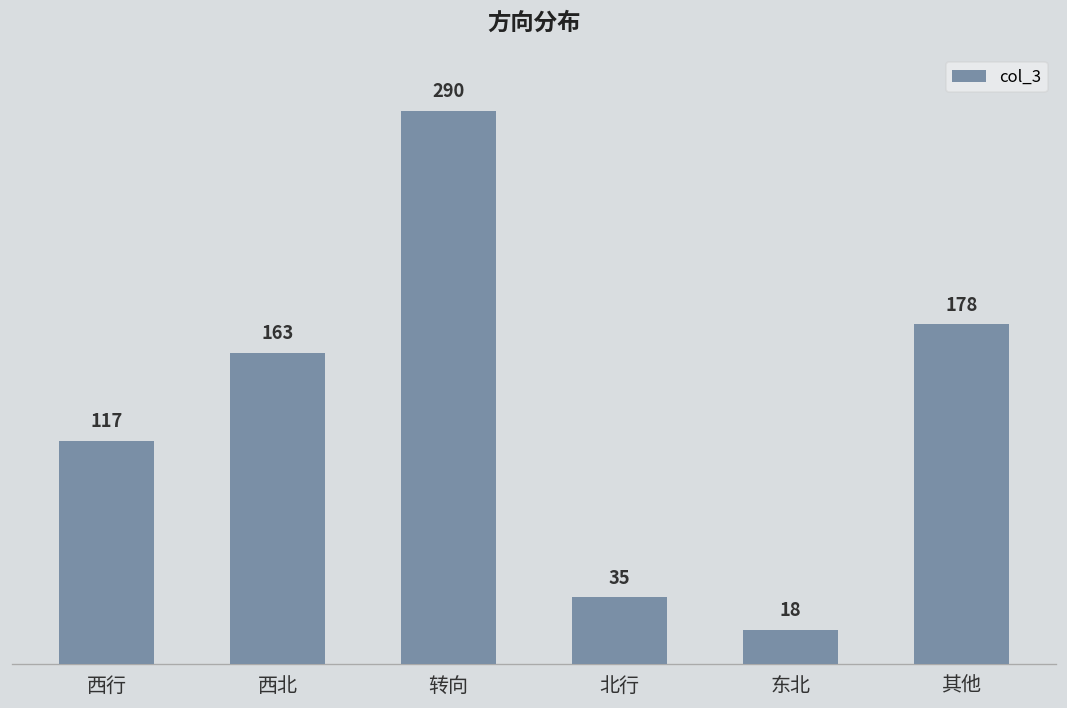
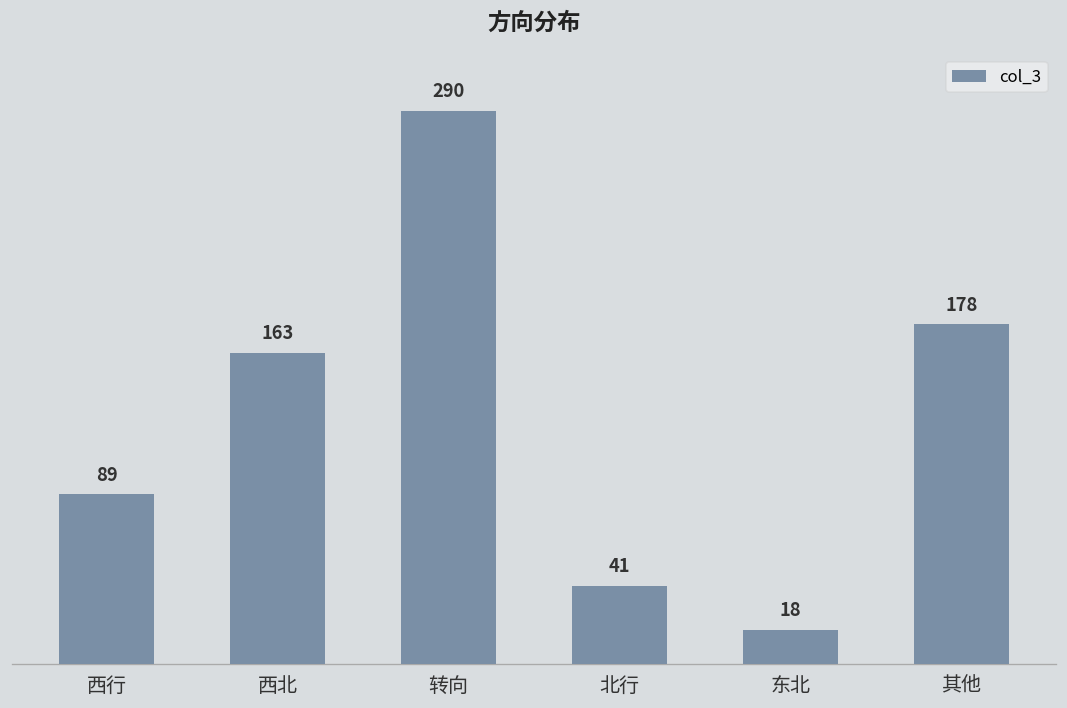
西行: 117 -> 89
北行: 35 -> 41
